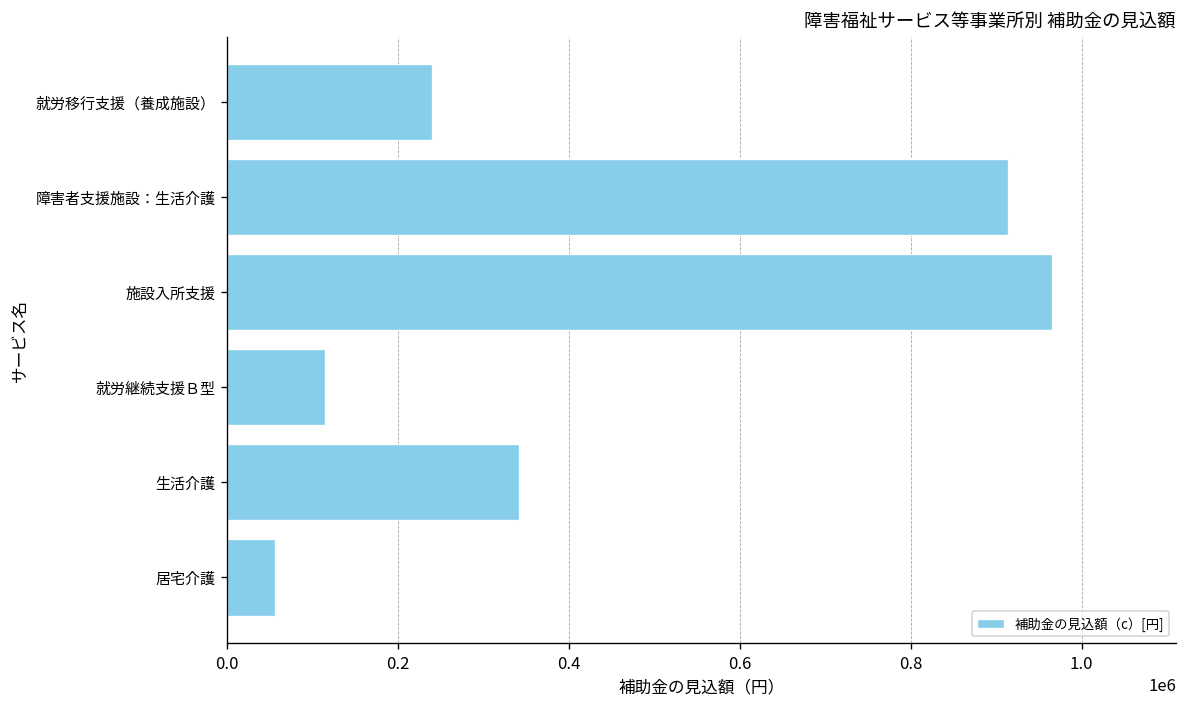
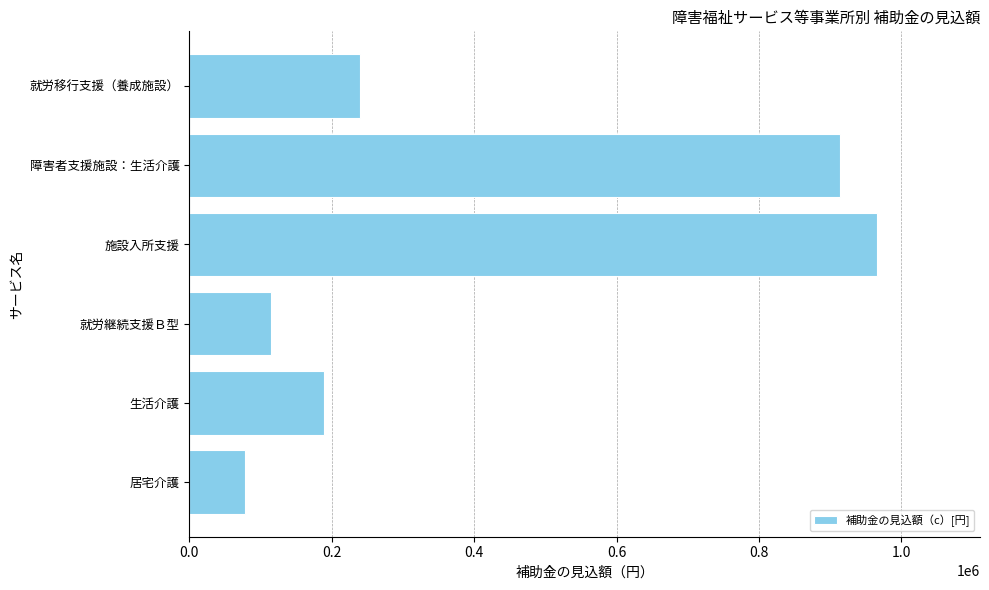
生活介護: 340000 -> 190000
居宅介護: 60000 -> 80000
